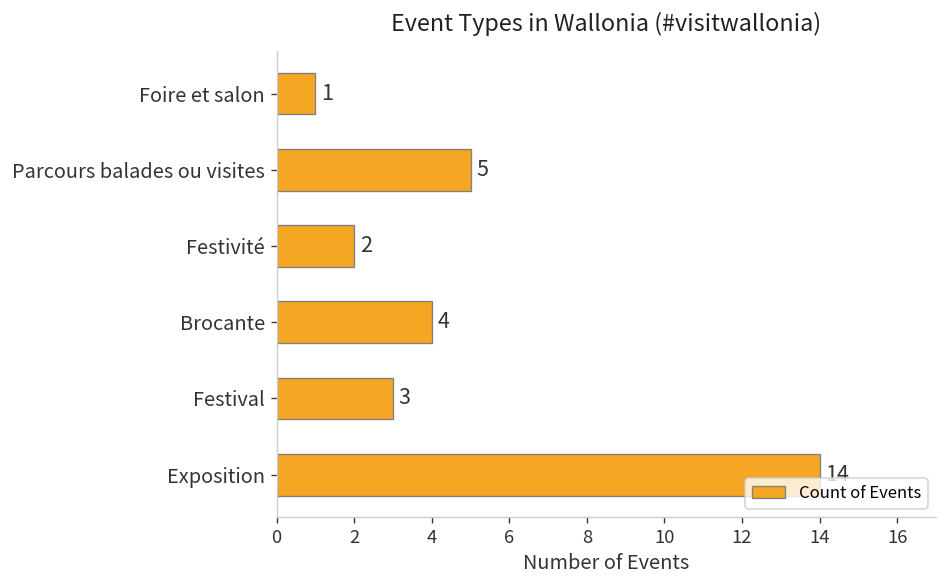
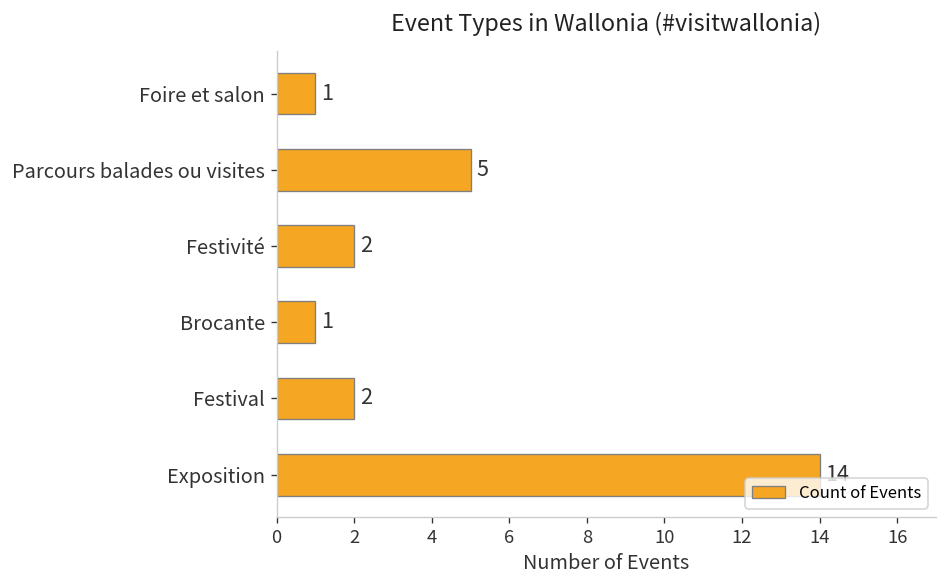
Brocante: 4 -> 1
Festival: 3 -> 2
